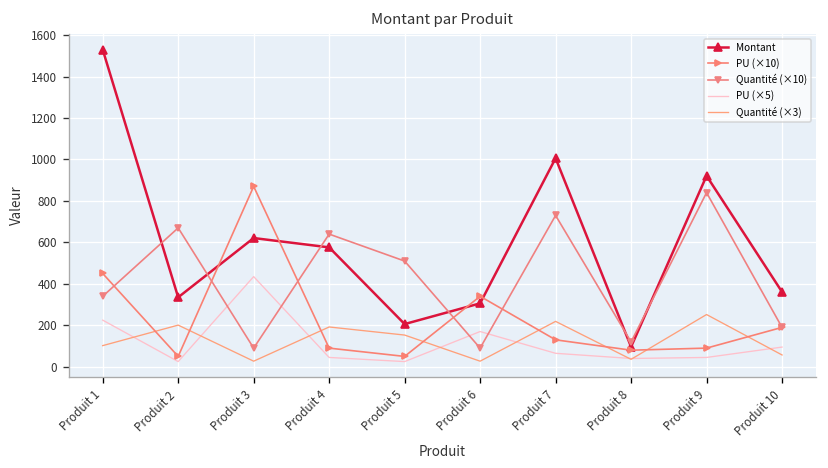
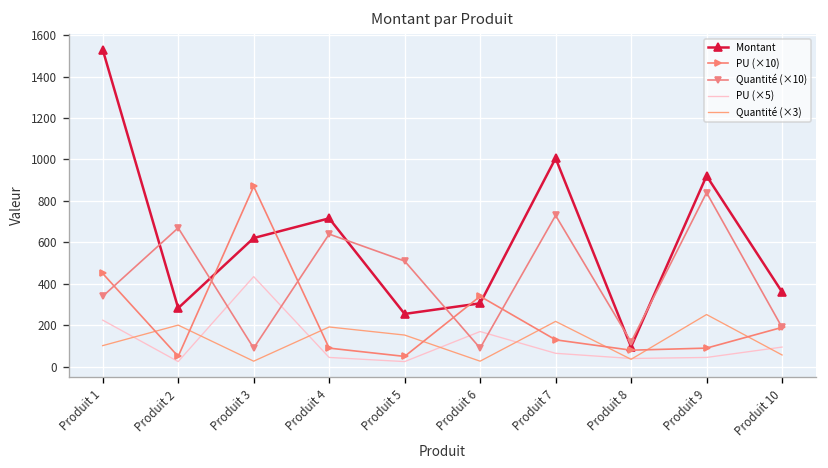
Montant, Produit 2: 340 -> 280
Montant, Produit 4: 580 -> 720
Montant, Produit 5: 210 -> 260
